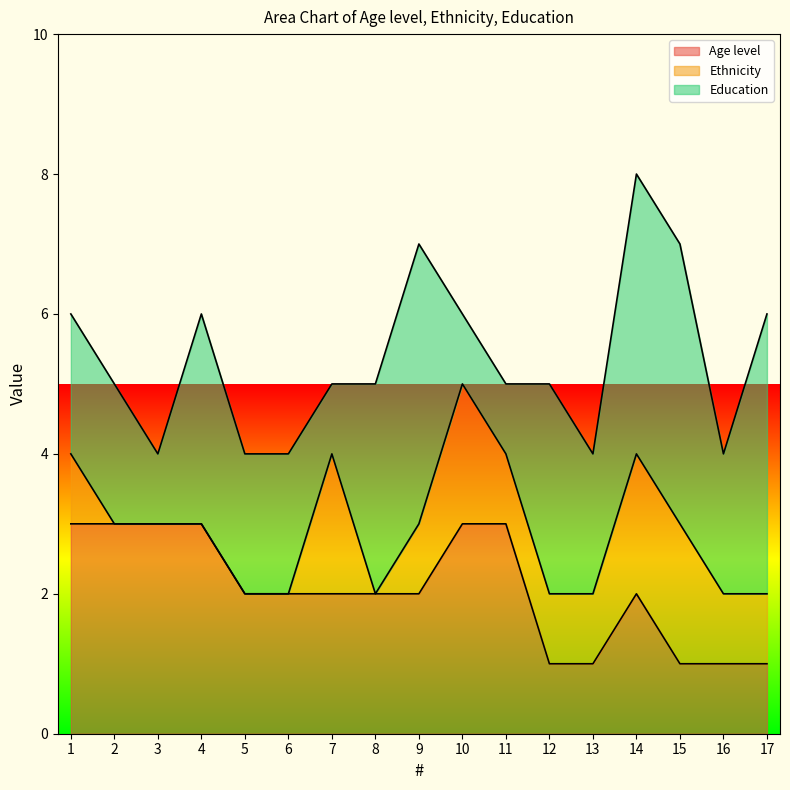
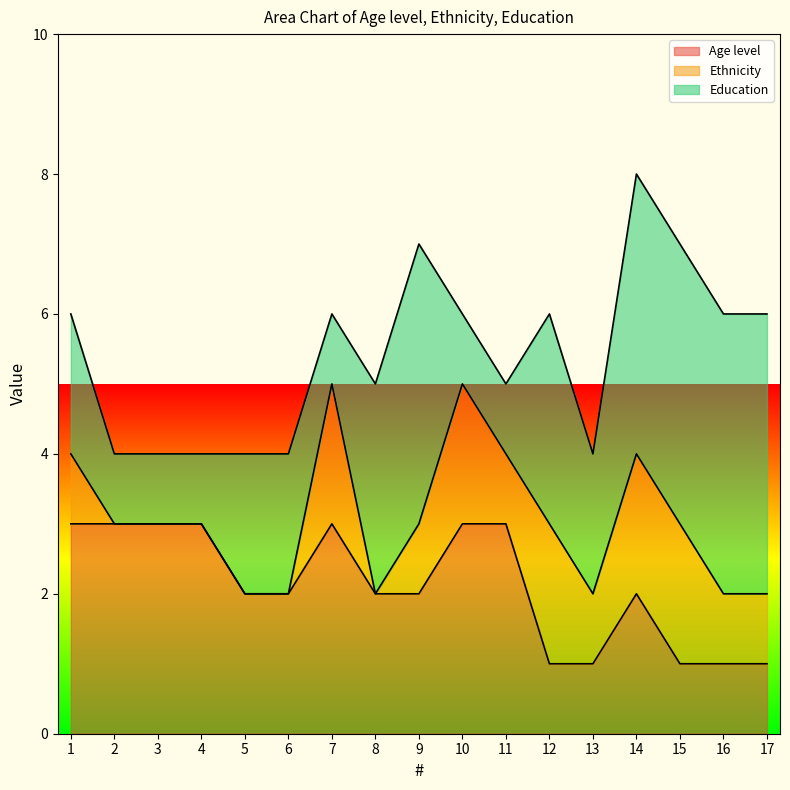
Education, 2: 2 -> 1
Education, 4: 3 -> 1
Age level, 7: 2 -> 3
Ethnicity, 12: 1 -> 2
Education, 16: 2 -> 4
